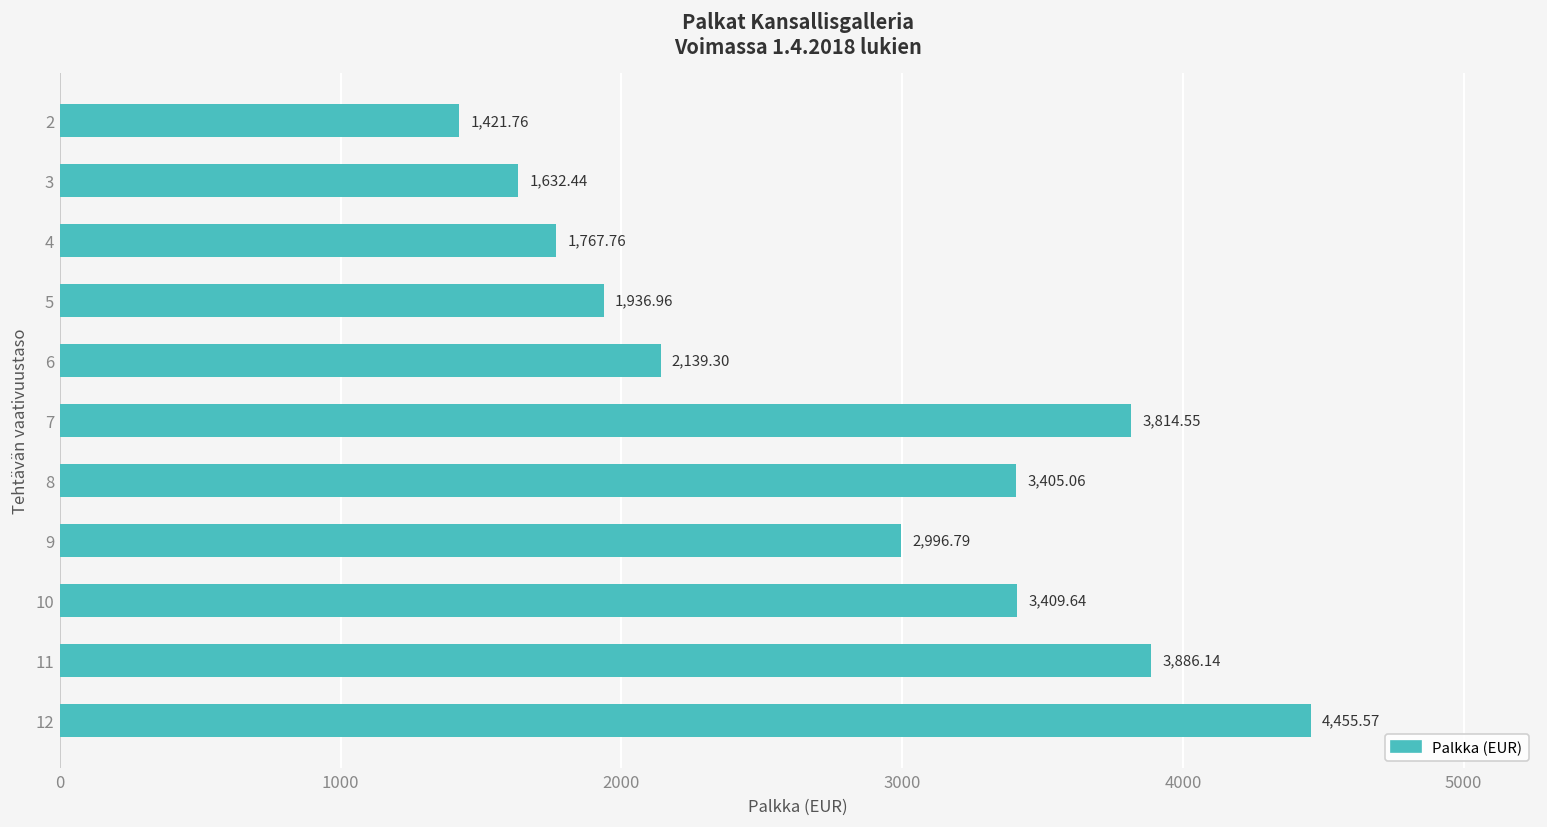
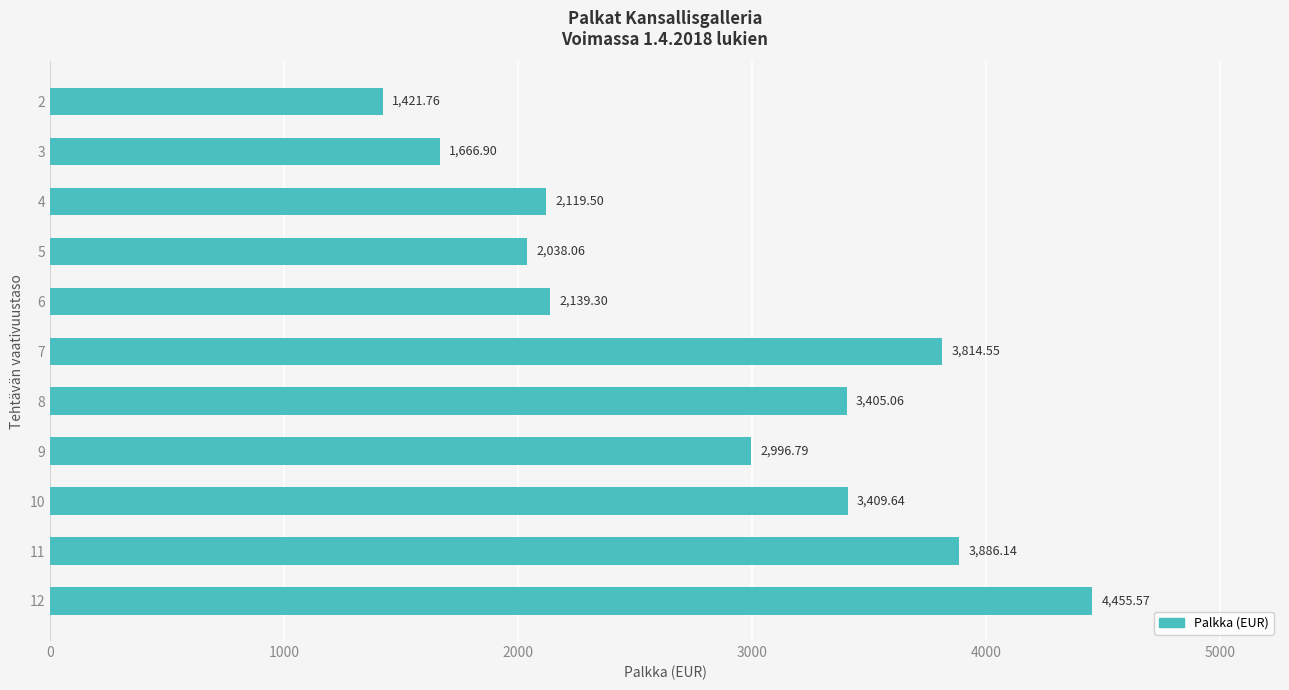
3: 1,632.44 -> 1,666.90
4: 1,767.76 -> 2,119.50
5: 1,936.96 -> 2,038.06
